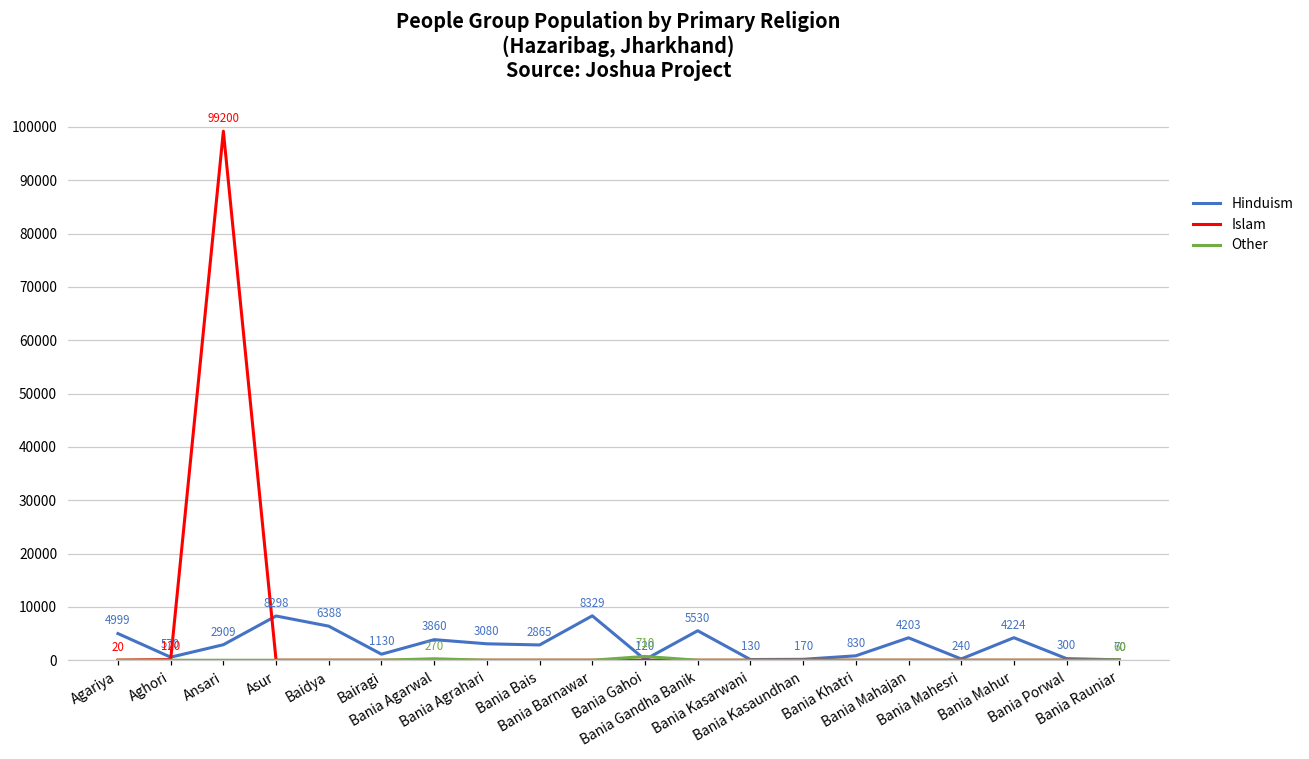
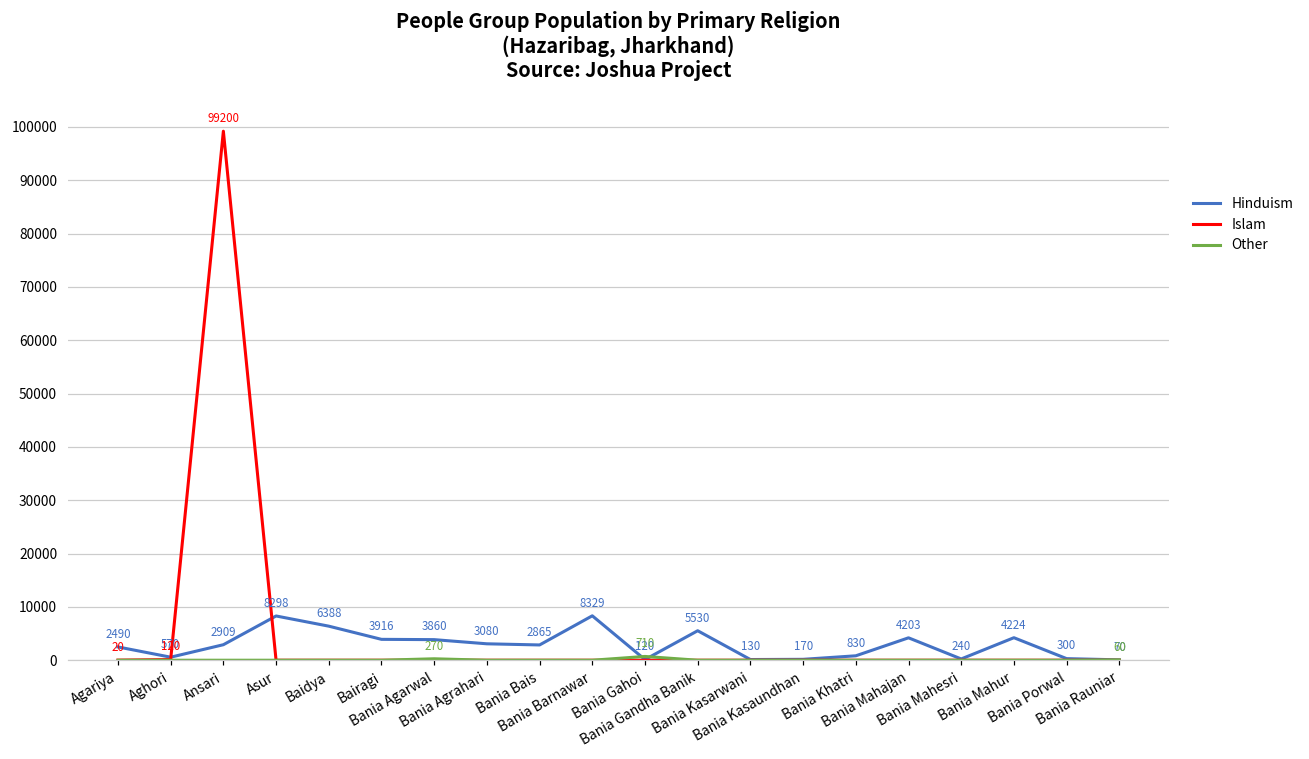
Hinduism, Agariya: 4999 -> 2490
Hinduism, Bairagi: 1130 -> 3916
